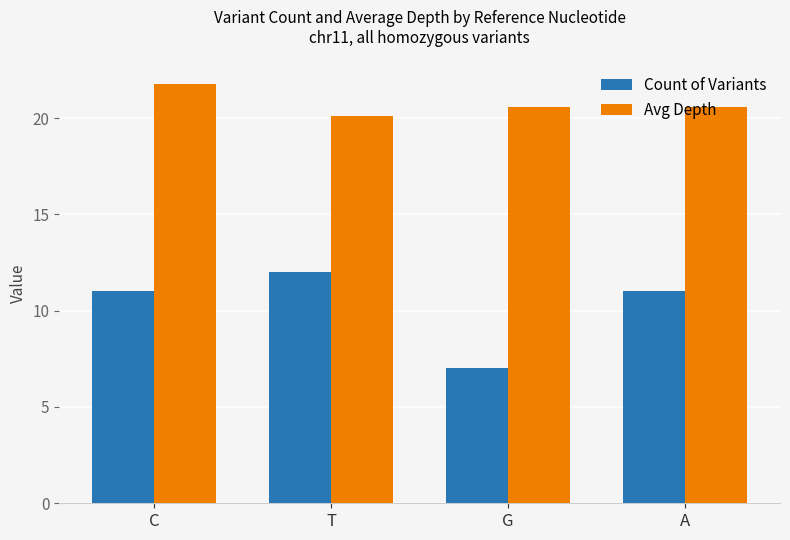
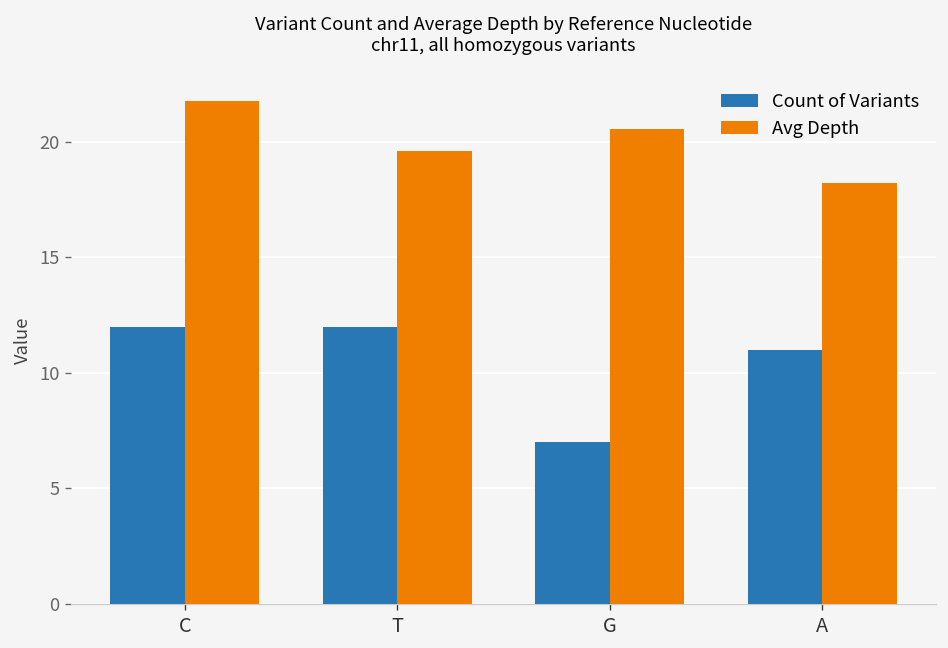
Count of Variants, C: 11 -> 12
Avg Depth, T: 20.1 -> 19.6
Avg Depth, A: 20.6 -> 18.2
